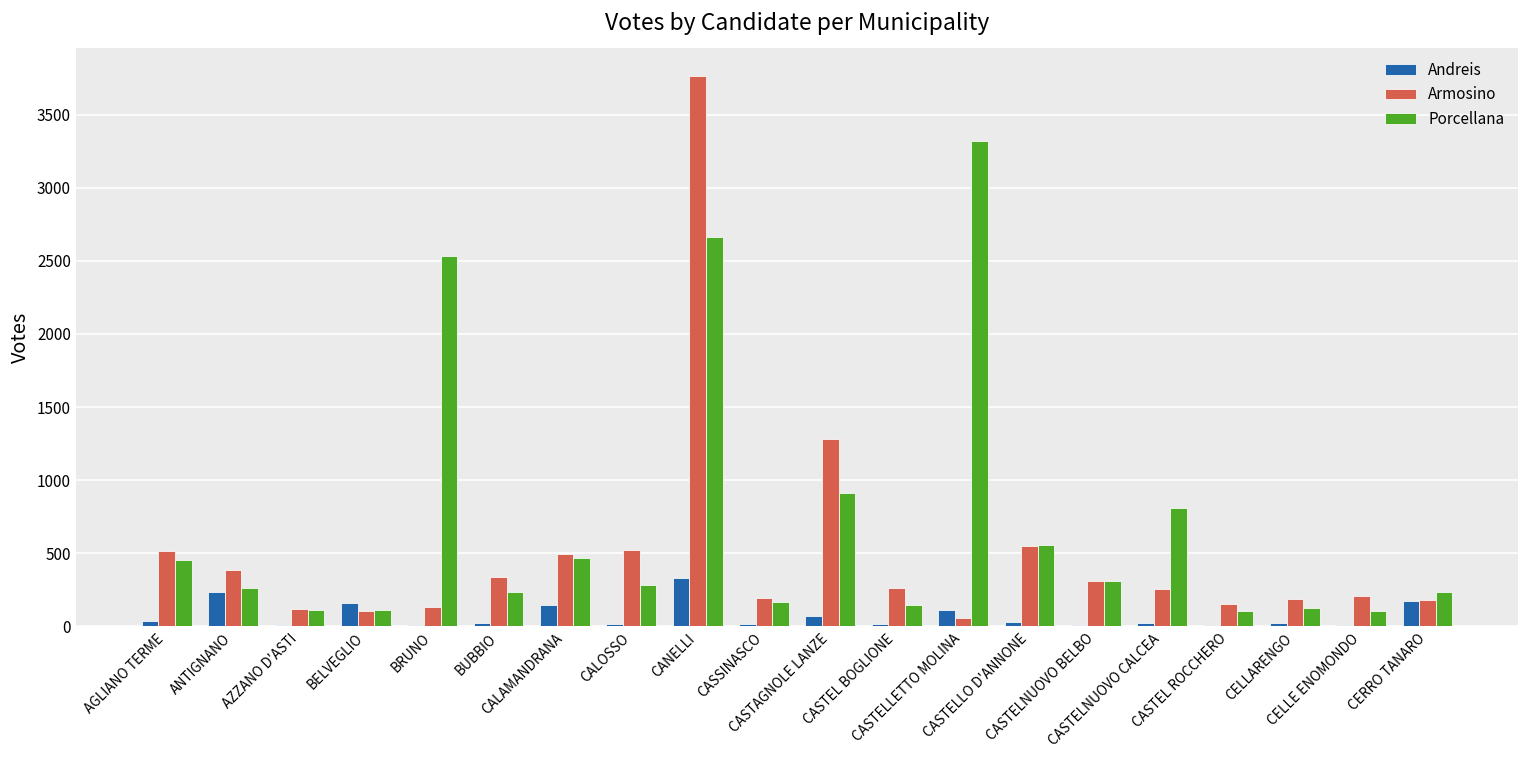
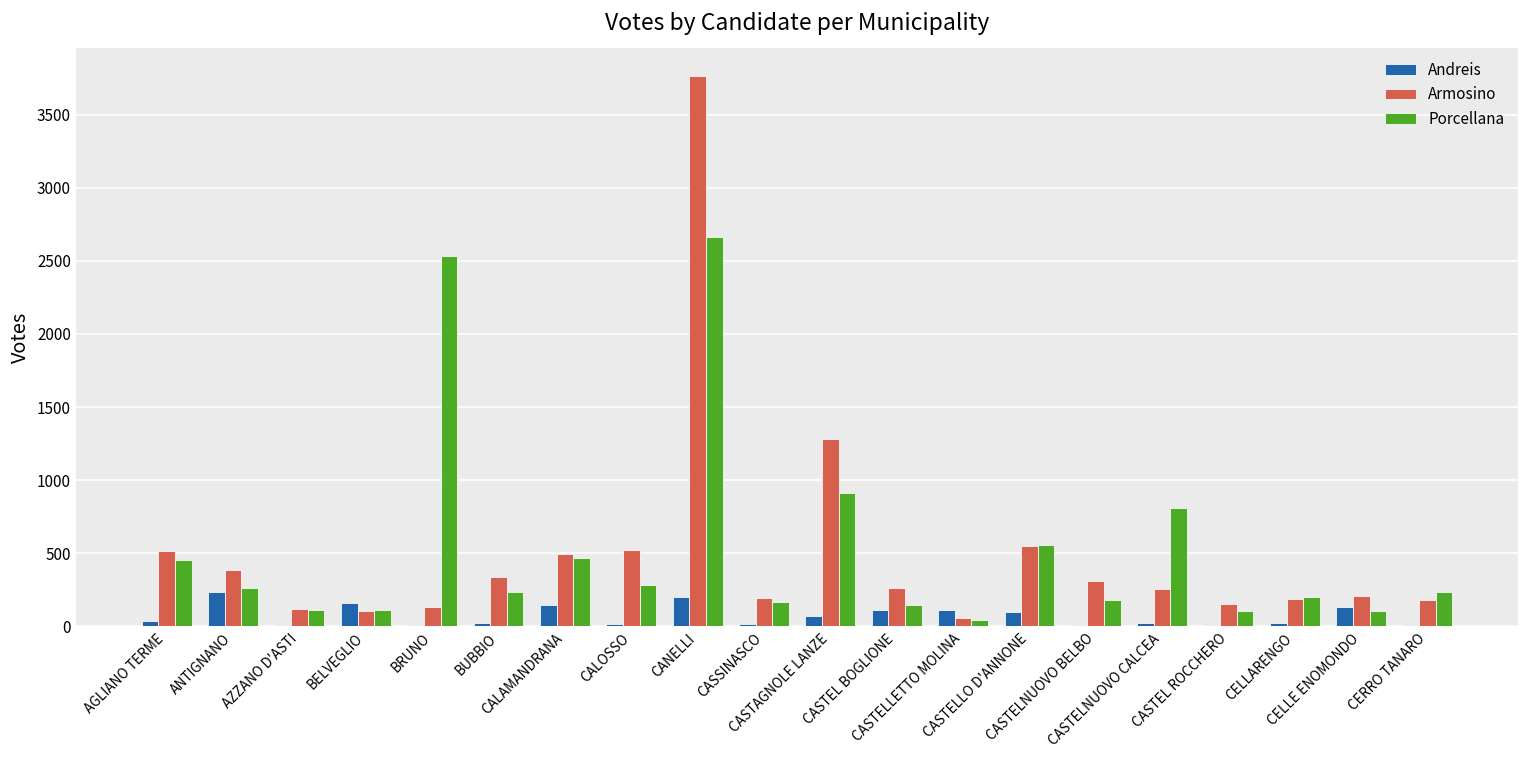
Andreis, CANELLI: 330 -> 200
Andreis, CASTEL BOGLIONE: 20 -> 110
Porcellana, CASTELLETTO MOLINA: 3320 -> 40
Andreis, CASTELLO D'ANNONE: 30 -> 100
Porcellana, CASTELNUOVO BELBO: 310 -> 180
Porcellana, CELLARENGO: 120 -> 200
Andreis, CELLE ENOMONDO: 10 -> 140
Andreis, CERRO TANARO: 170 -> 10
